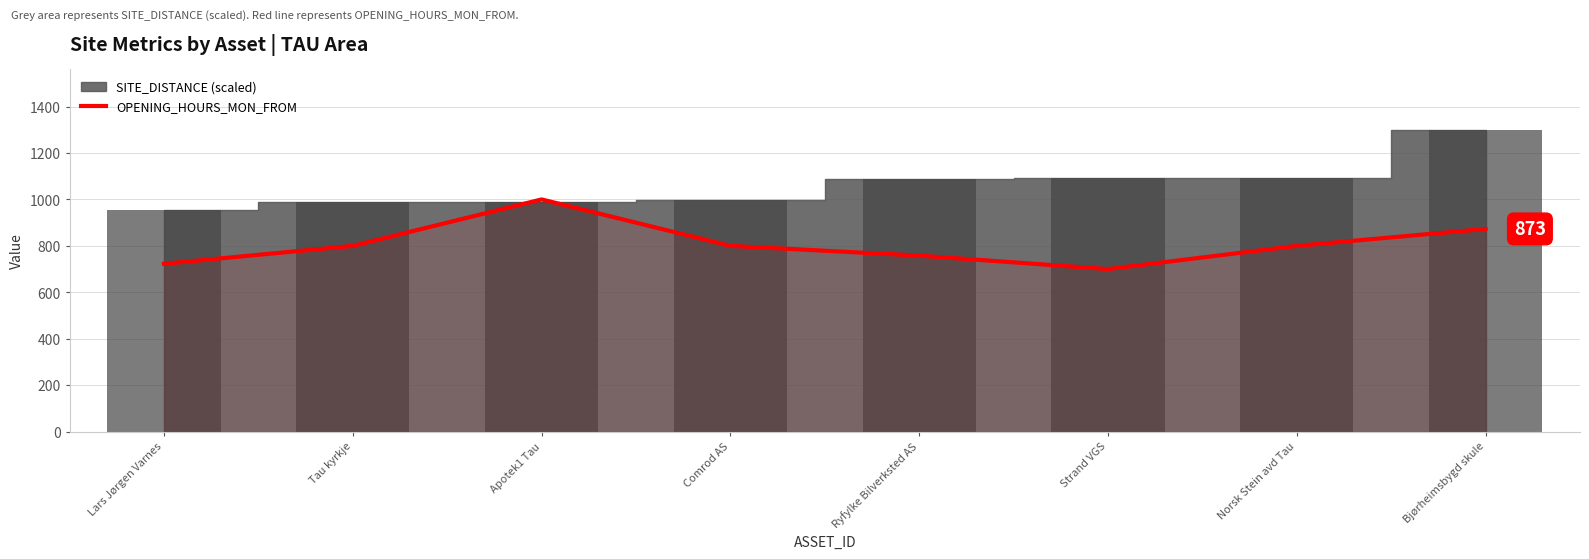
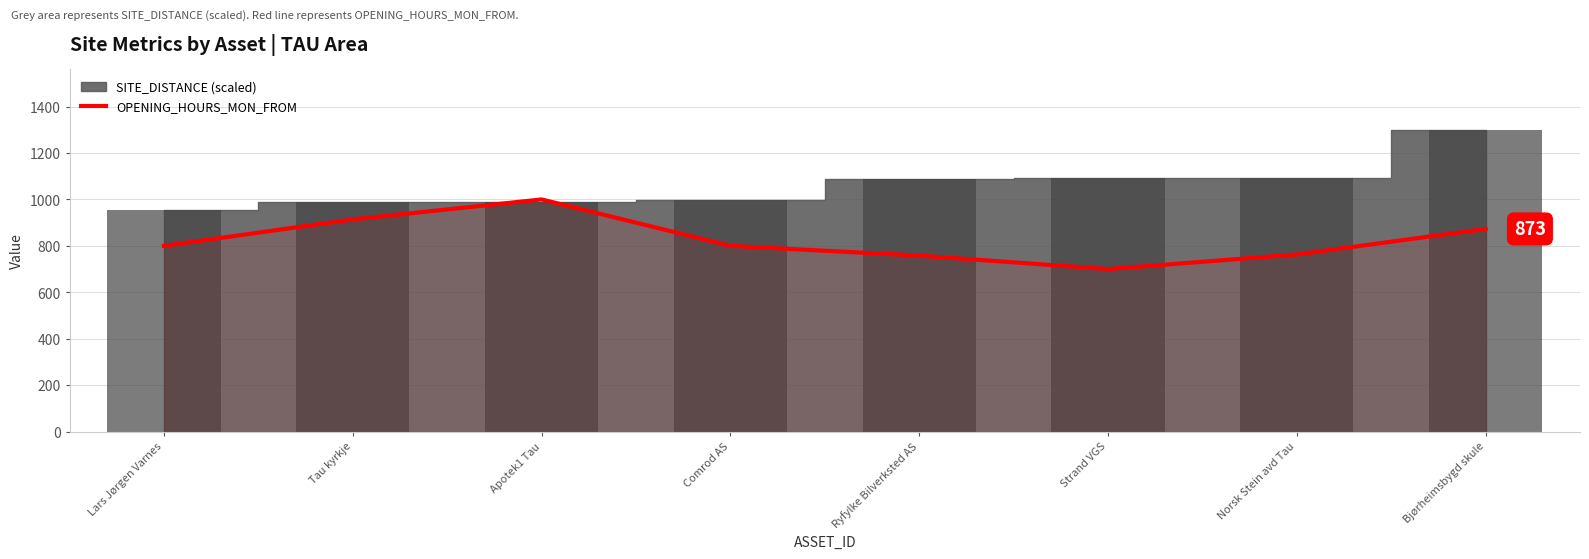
OPENING_HOURS_MON_FROM, Lars Jørgen Varnes: 720 -> 800
OPENING_HOURS_MON_FROM, Tau kyrkje: 800 -> 910
OPENING_HOURS_MON_FROM, Norsk Stein avd Tau: 800 -> 760
